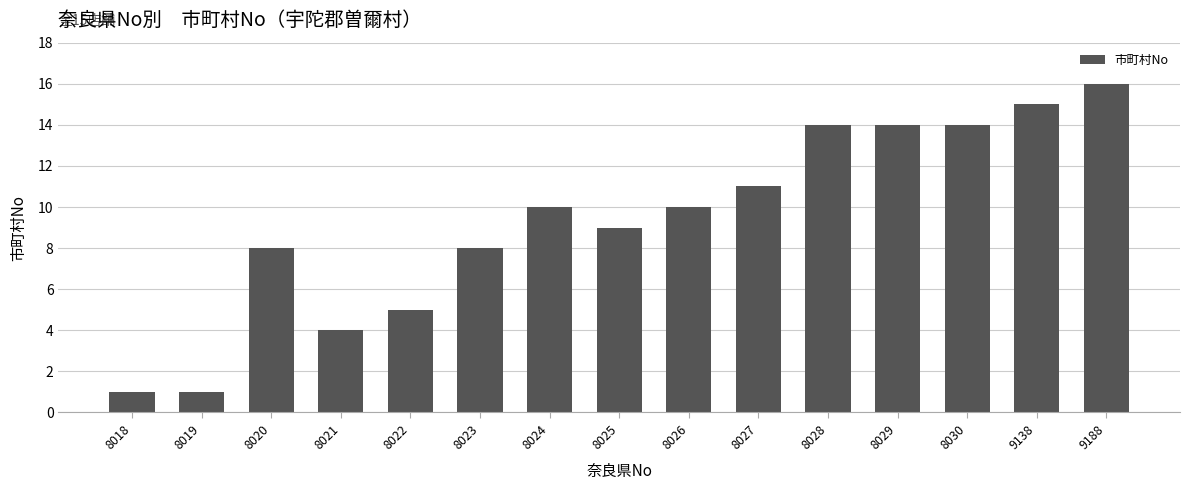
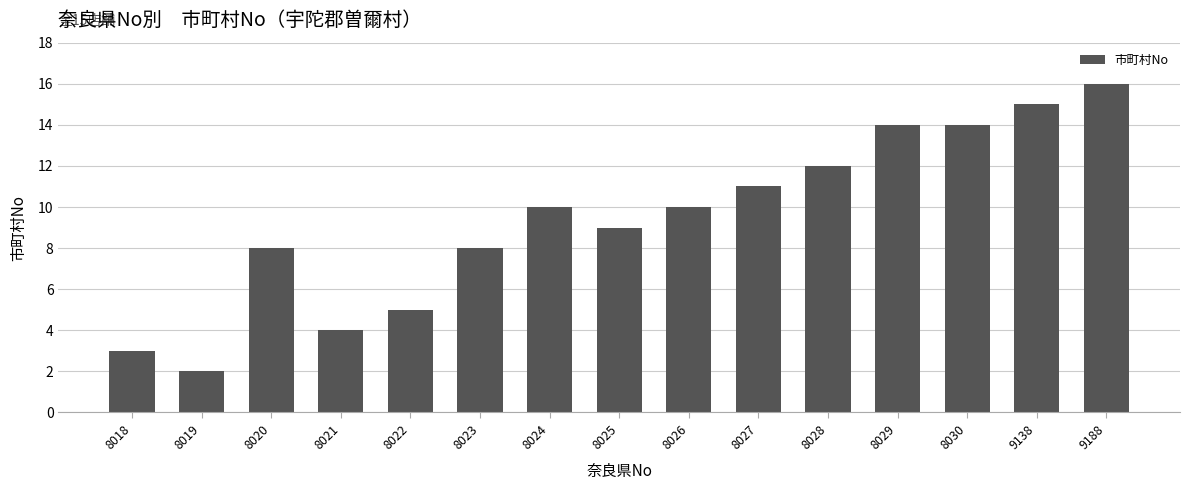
8018: 1 -> 3
8019: 1 -> 2
8028: 14 -> 12
